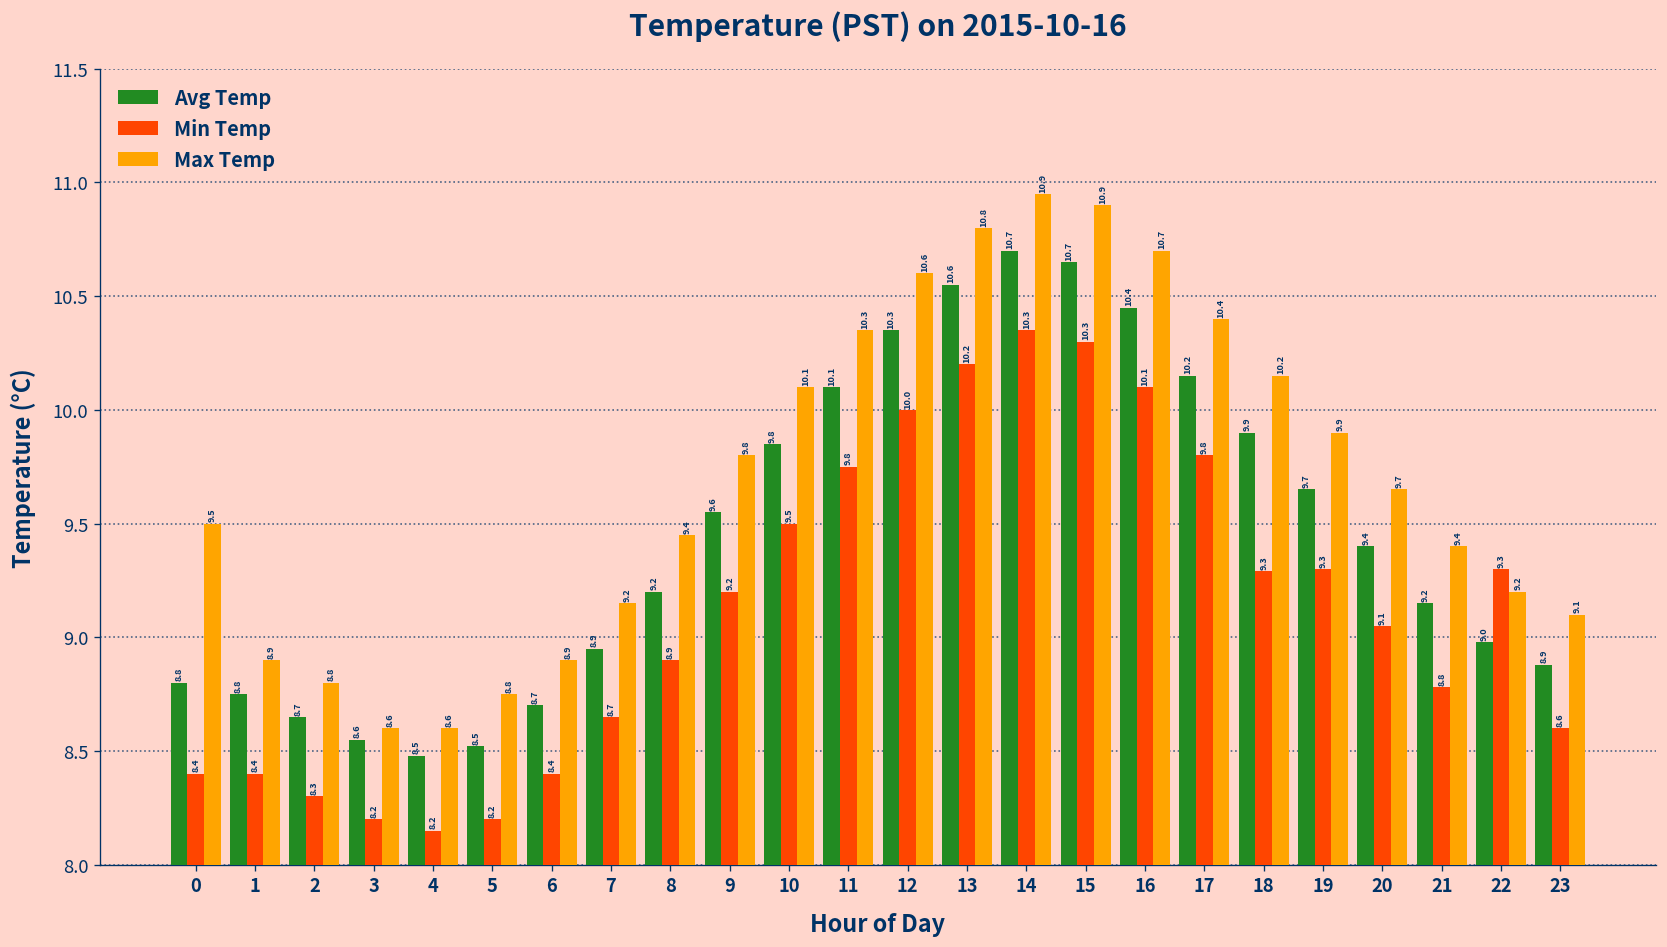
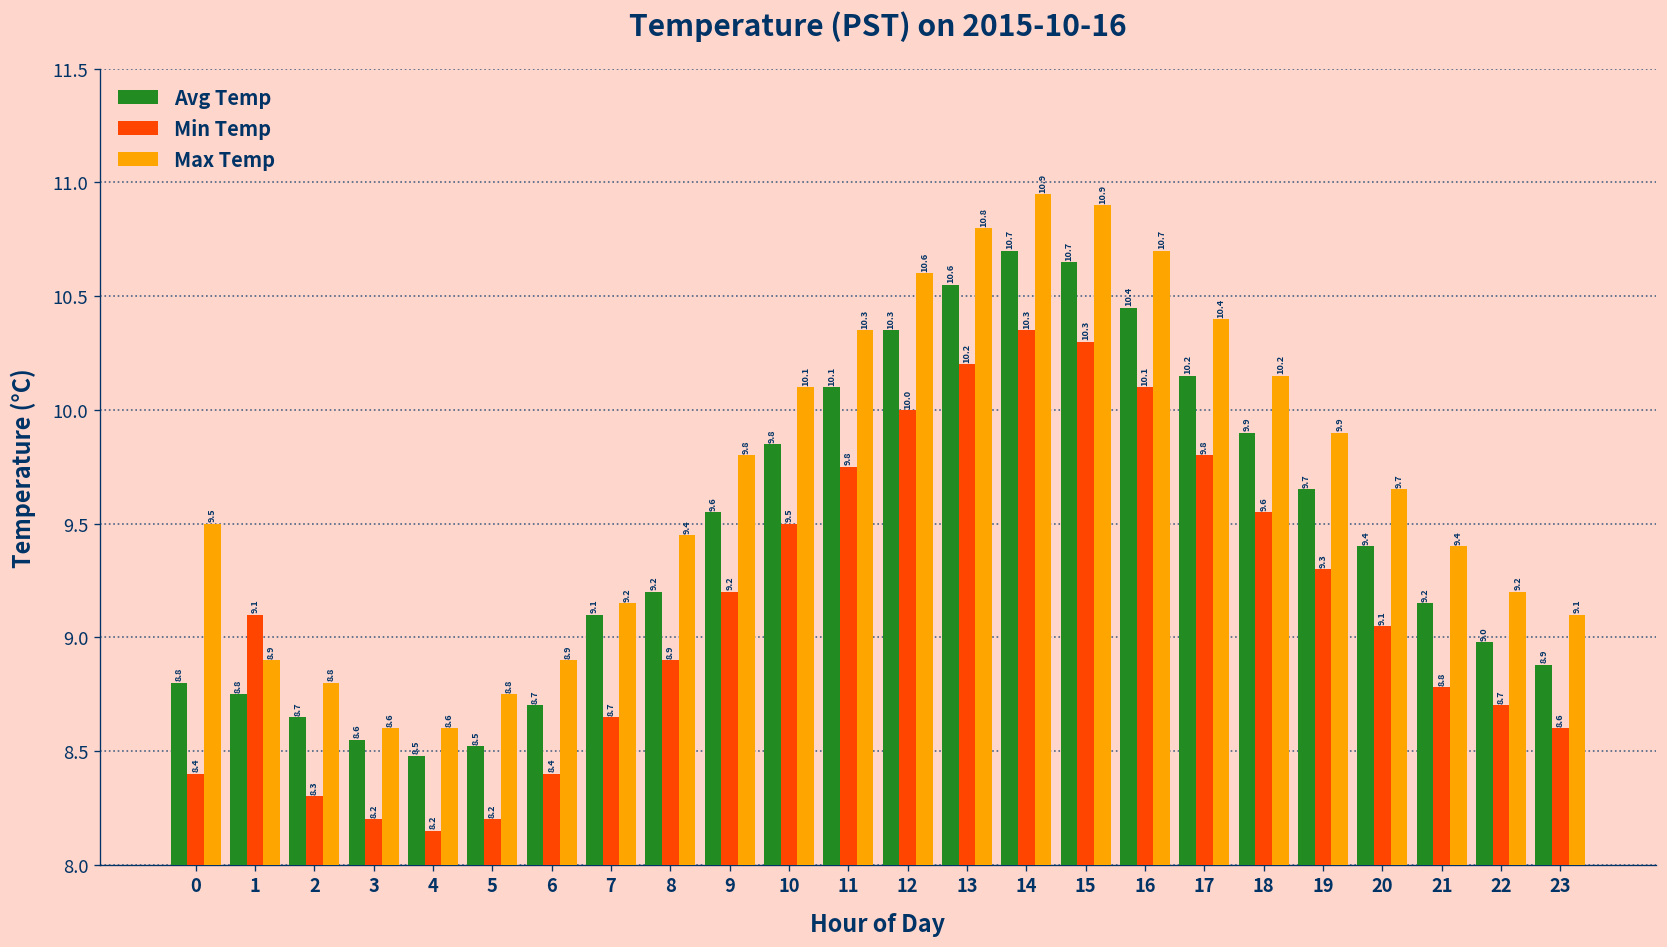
Min Temp, 1: 8.4 -> 9.1
Avg Temp, 7: 8.9 -> 9.1
Min Temp, 18: 9.3 -> 9.6
Min Temp, 22: 9.3 -> 8.7
